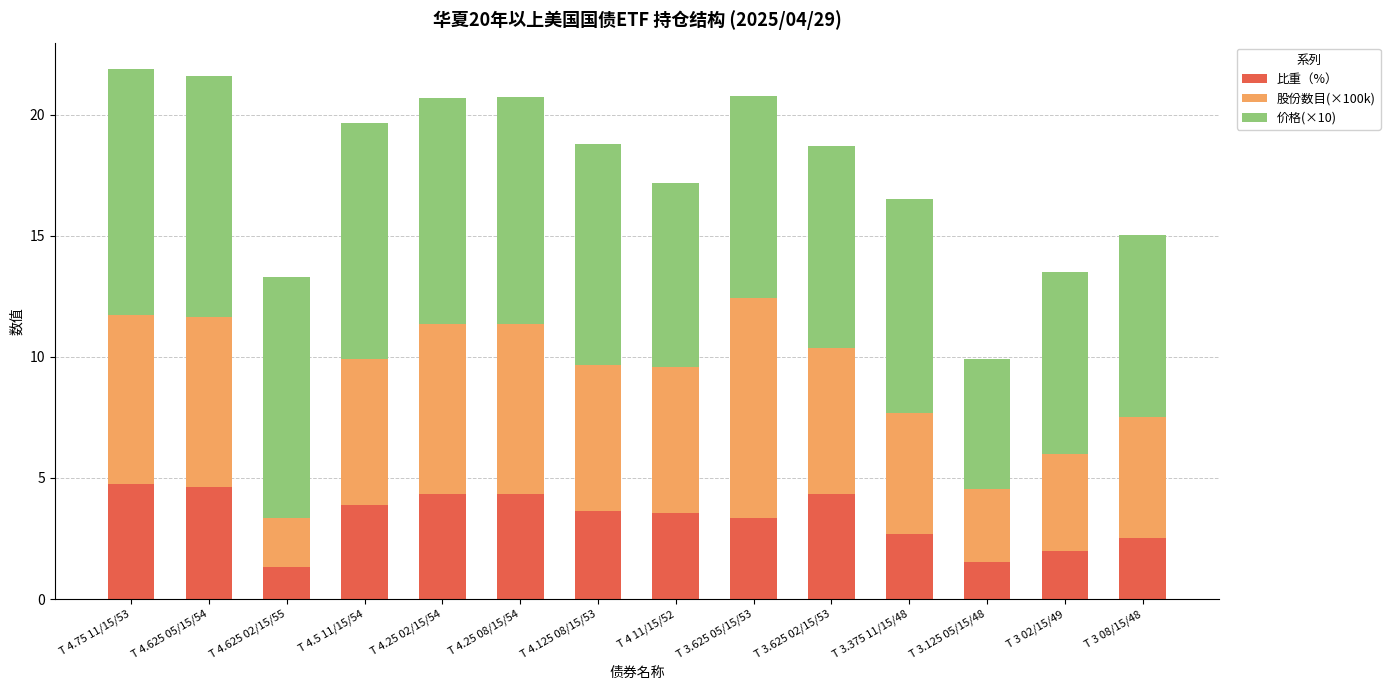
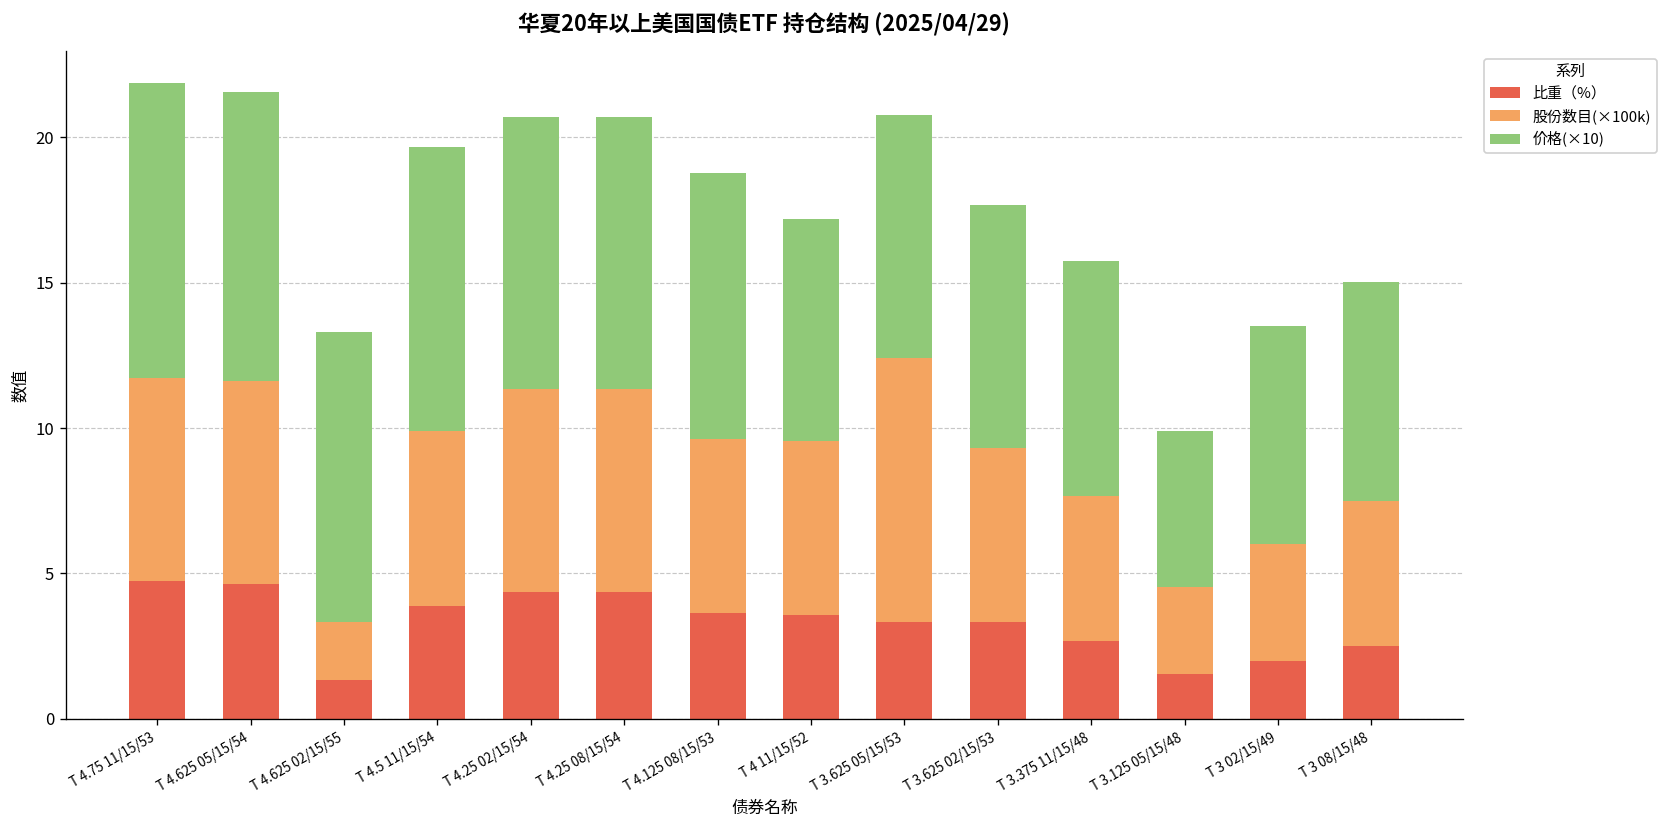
比重（%）, T 3.625 02/15/53: 4.4 -> 3.3
价格(×10), T 3.375 11/15/48: 8.8 -> 8.1
